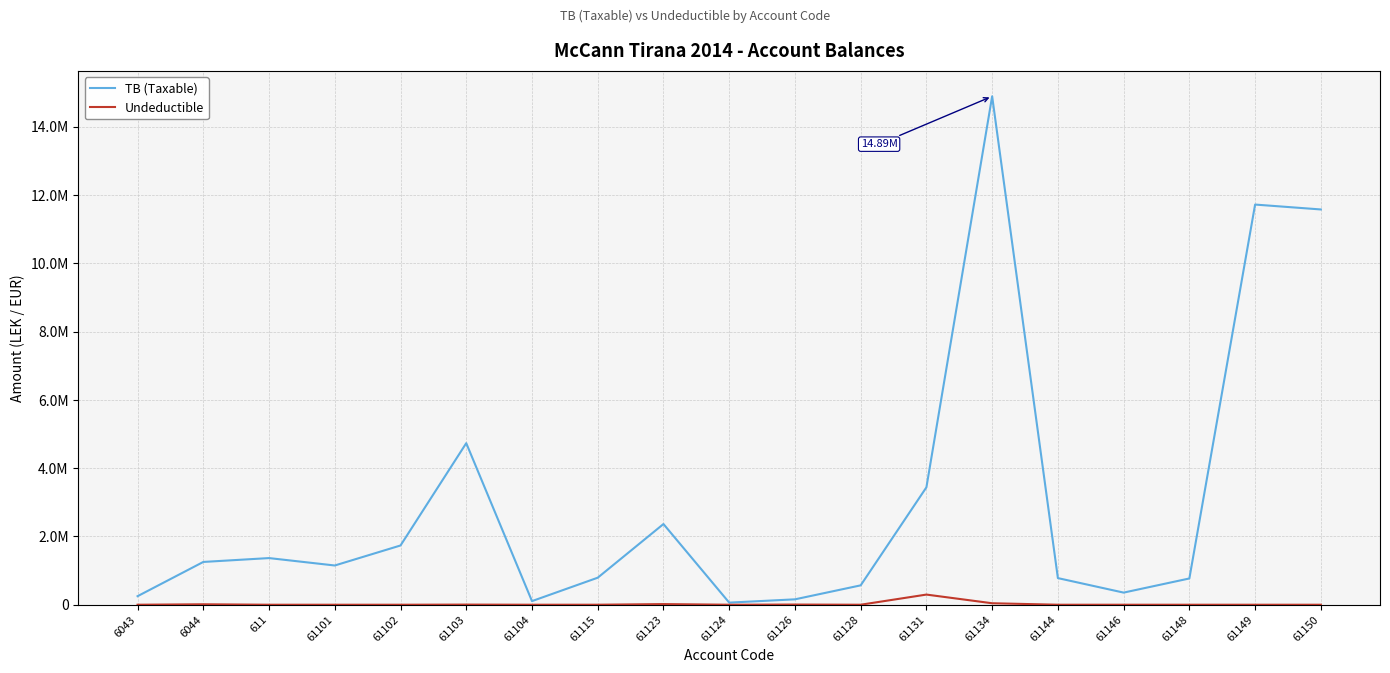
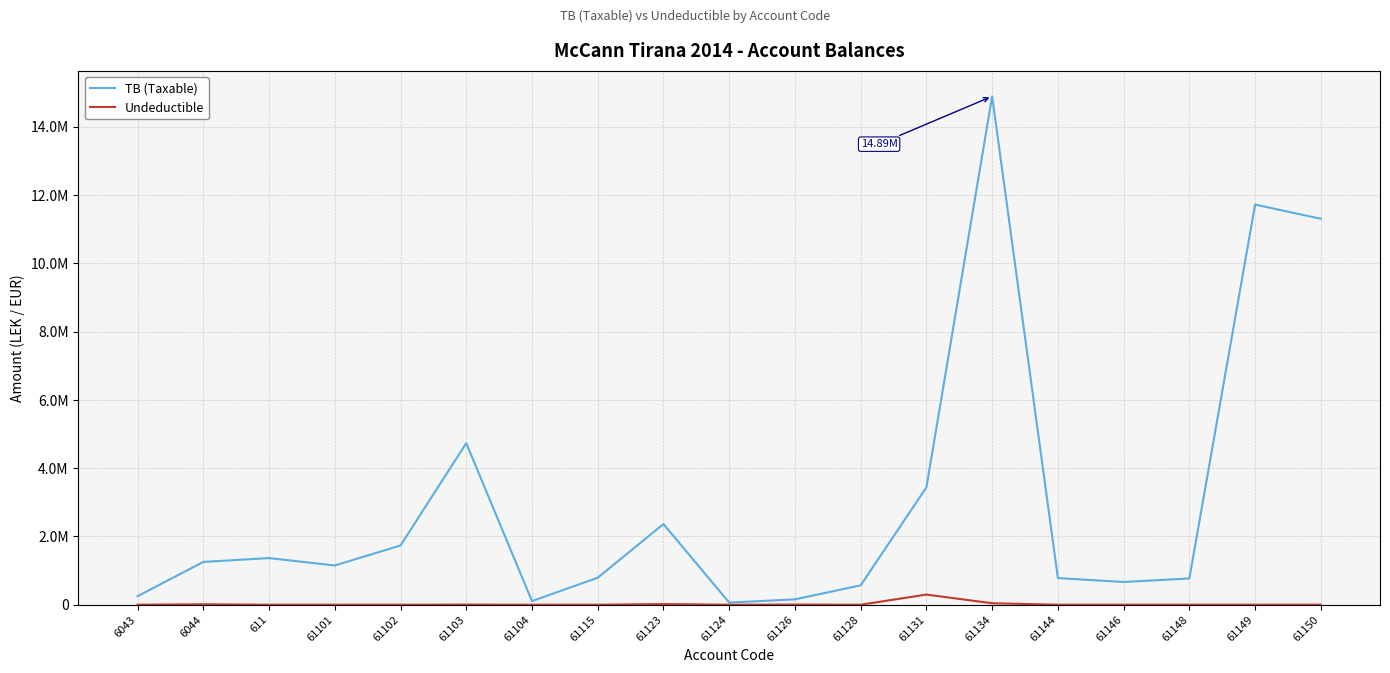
TB (Taxable), 61146: 400000 -> 700000
TB (Taxable), 61150: 11600000 -> 11300000
